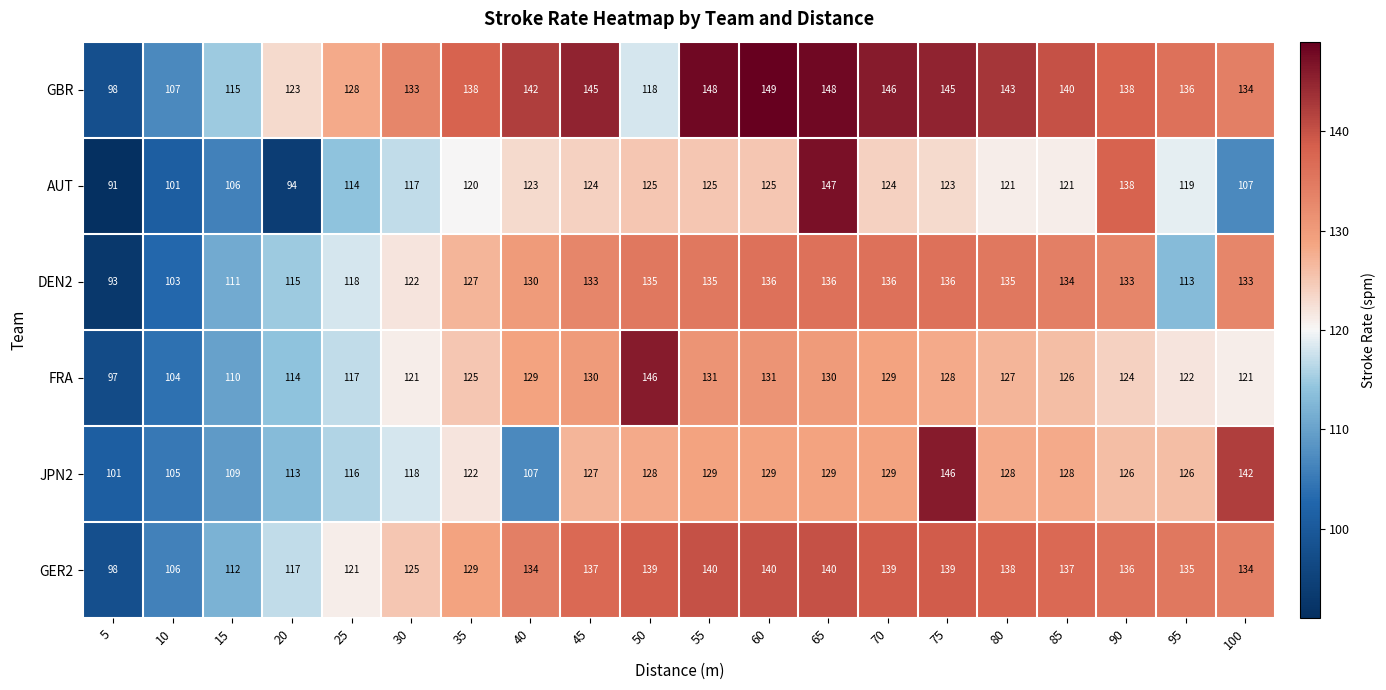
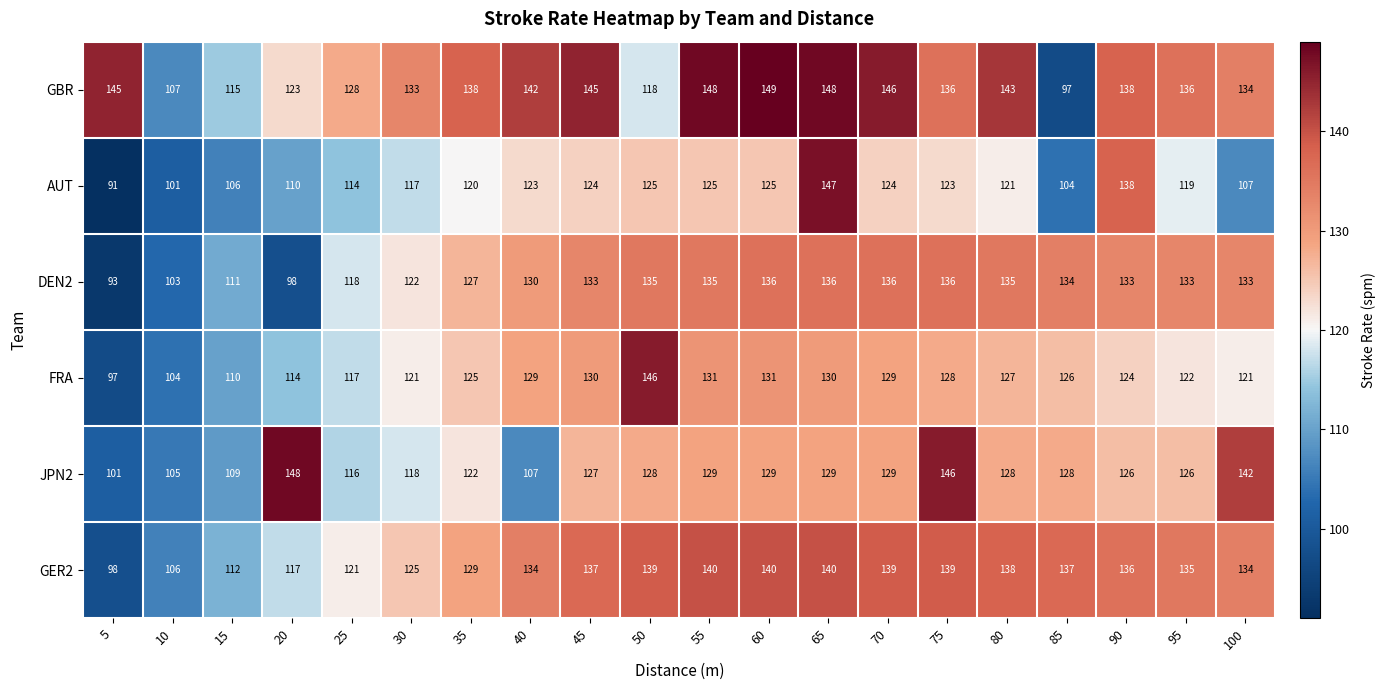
GBR, 5: 98 -> 145
GBR, 75: 145 -> 136
GBR, 85: 140 -> 97
AUT, 20: 94 -> 110
AUT, 85: 121 -> 104
DEN2, 20: 115 -> 98
DEN2, 95: 113 -> 133
JPN2, 20: 113 -> 148
